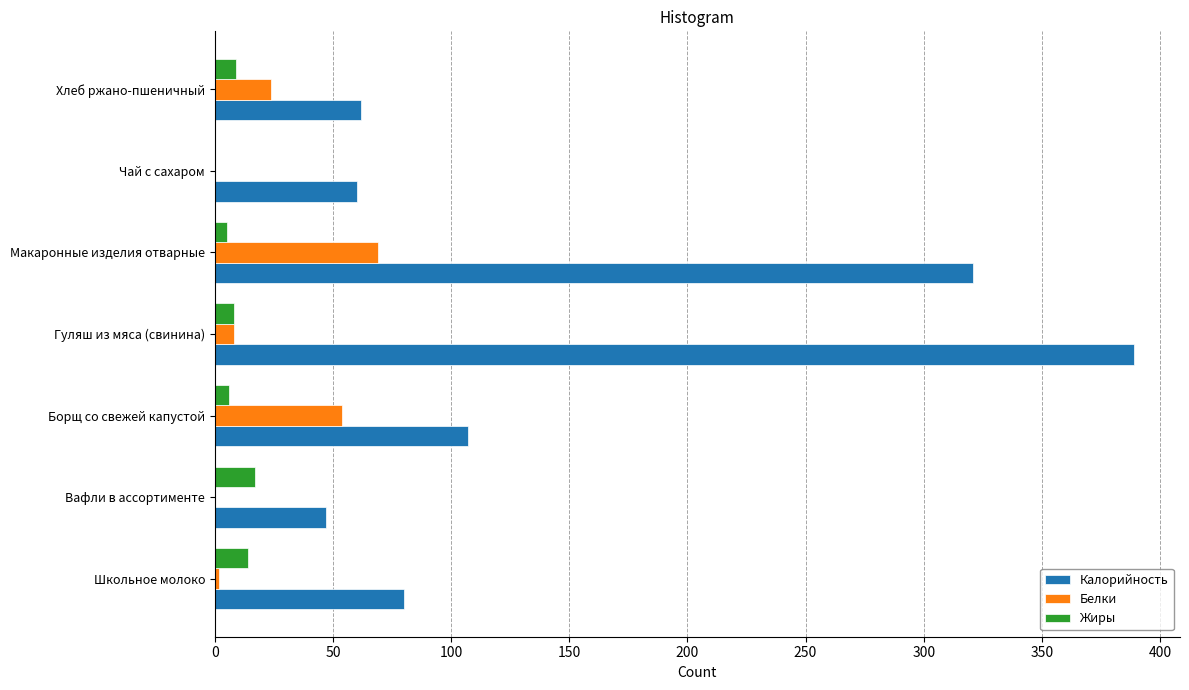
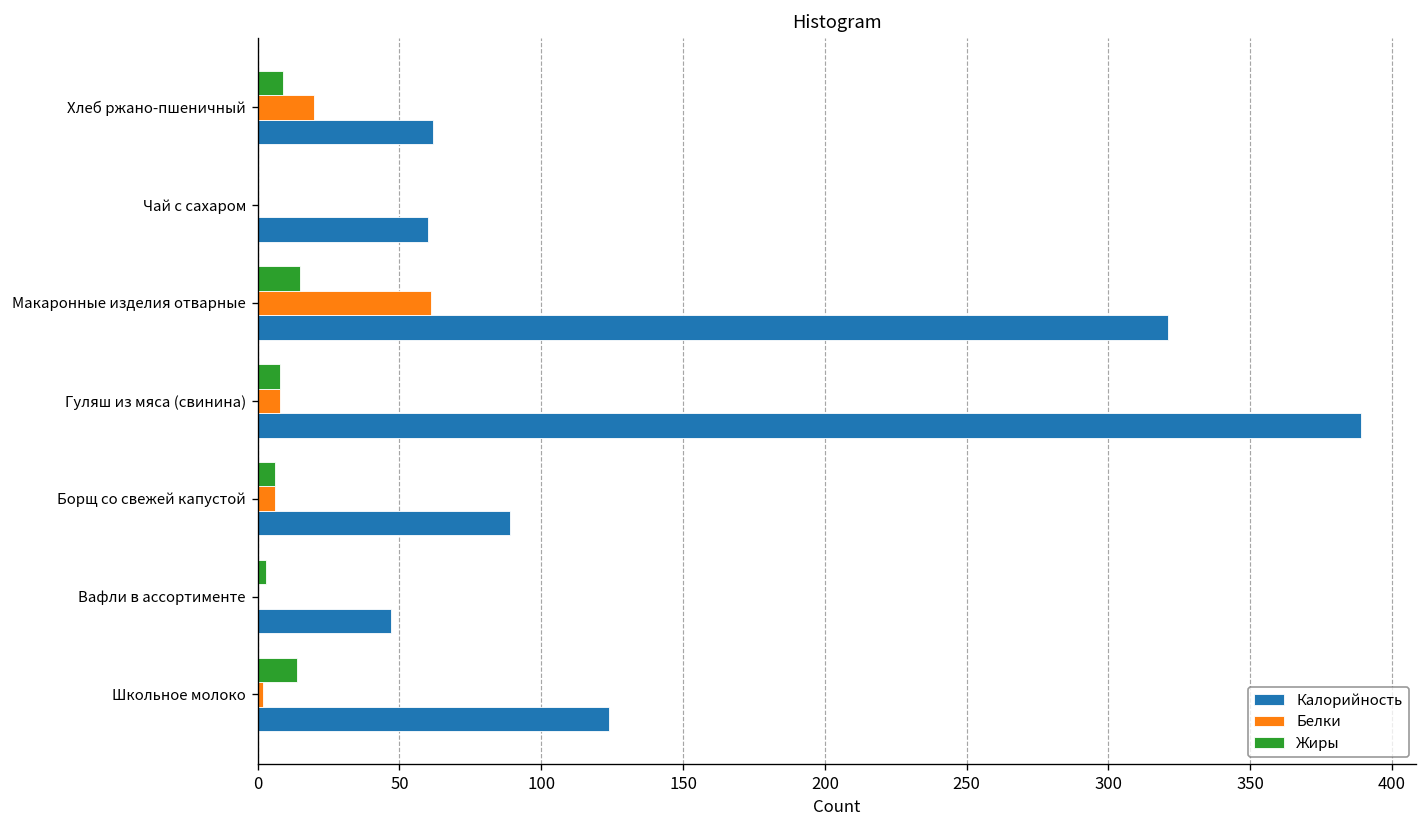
Белки, Хлеб ржано-пшеничный: 24 -> 20
Жиры, Макаронные изделия отварные: 5 -> 15
Белки, Макаронные изделия отварные: 69 -> 61
Белки, Борщ со свежей капустой: 54 -> 6
Калорийность, Борщ со свежей капустой: 107 -> 89
Жиры, Вафли в ассортименте: 17 -> 3
Калорийность, Школьное молоко: 80 -> 124
